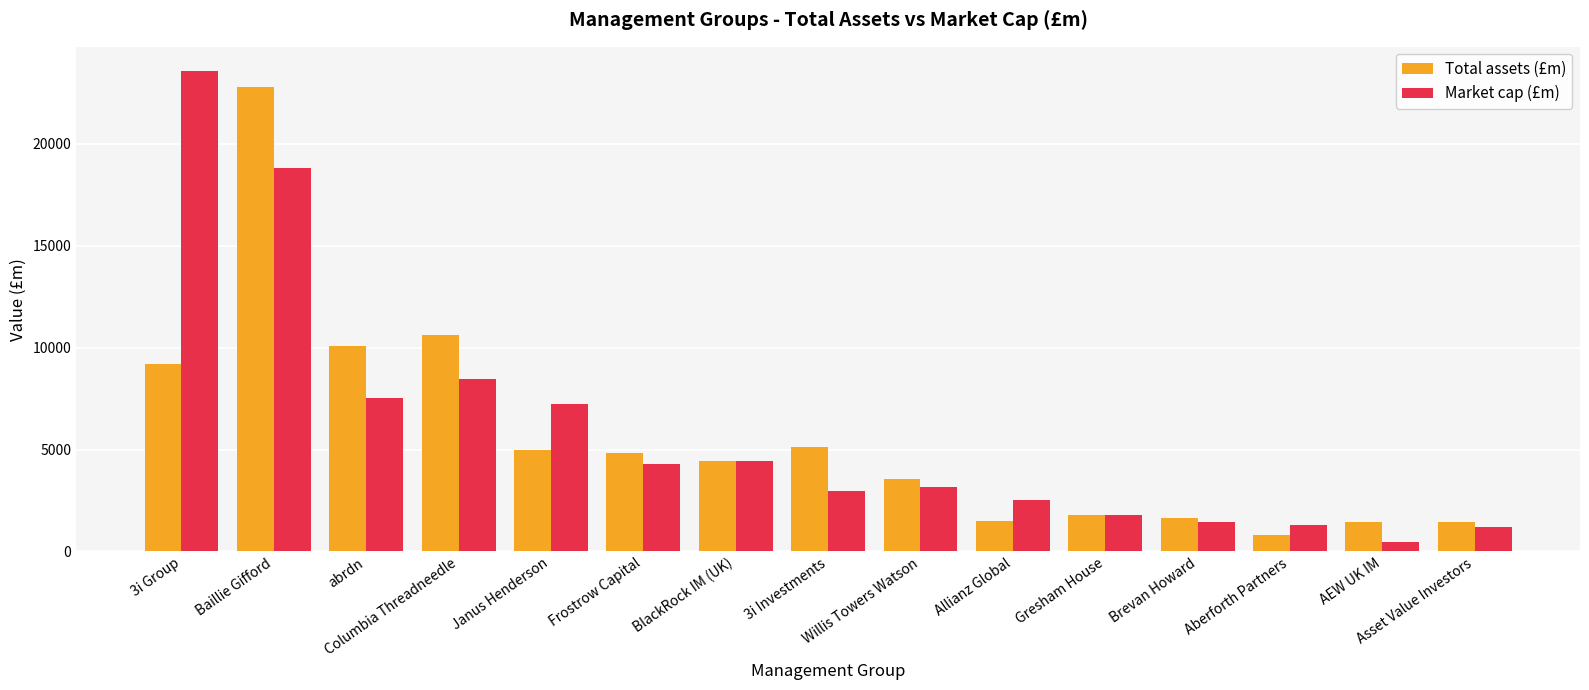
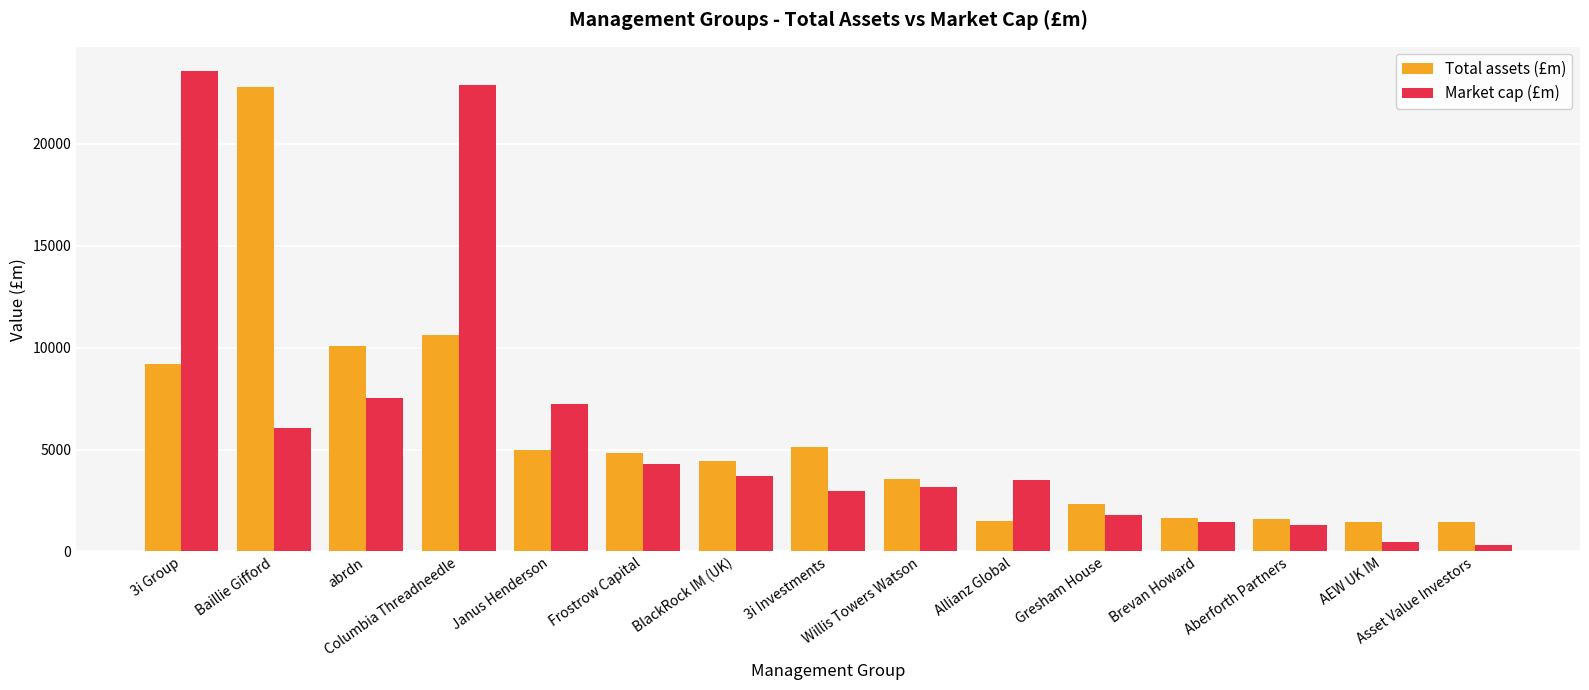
Market cap (£m), Baillie Gifford: 18800 -> 6100
Market cap (£m), Columbia Threadneedle: 8500 -> 22900
Market cap (£m), BlackRock IM (UK): 4400 -> 3700
Market cap (£m), Allianz Global: 2500 -> 3500
Total assets (£m), Gresham House: 1800 -> 2400
Total assets (£m), Aberforth Partners: 800 -> 1600
Market cap (£m), Asset Value Investors: 1200 -> 300
